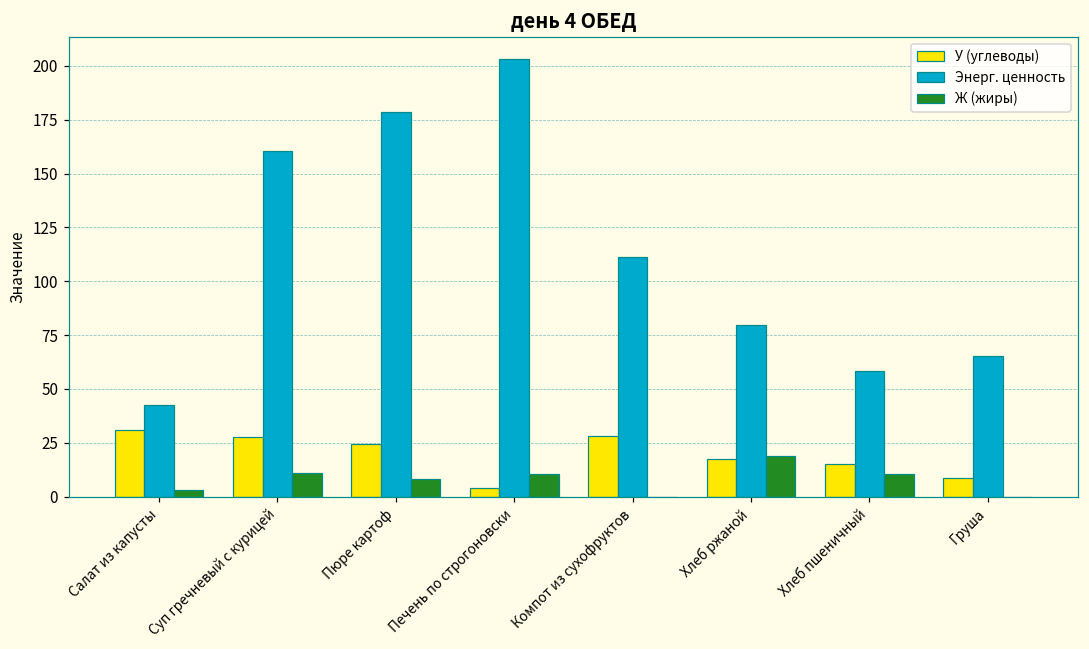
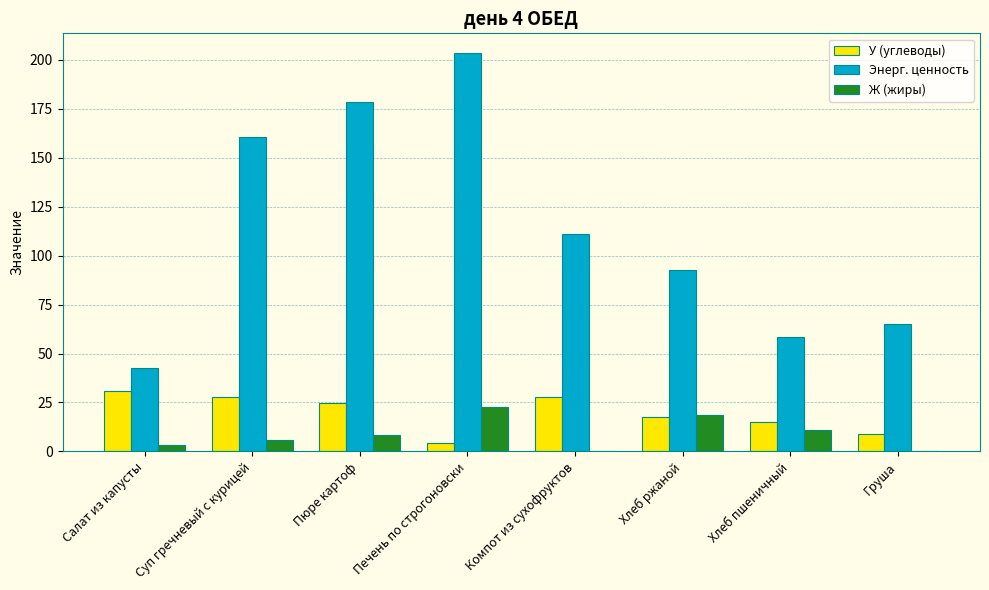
Ж (жиры), Суп гречневый с курицей: 11 -> 6
Ж (жиры), Печень по строгоновски: 11 -> 23
Энерг. ценность, Хлеб ржаной: 80 -> 93
